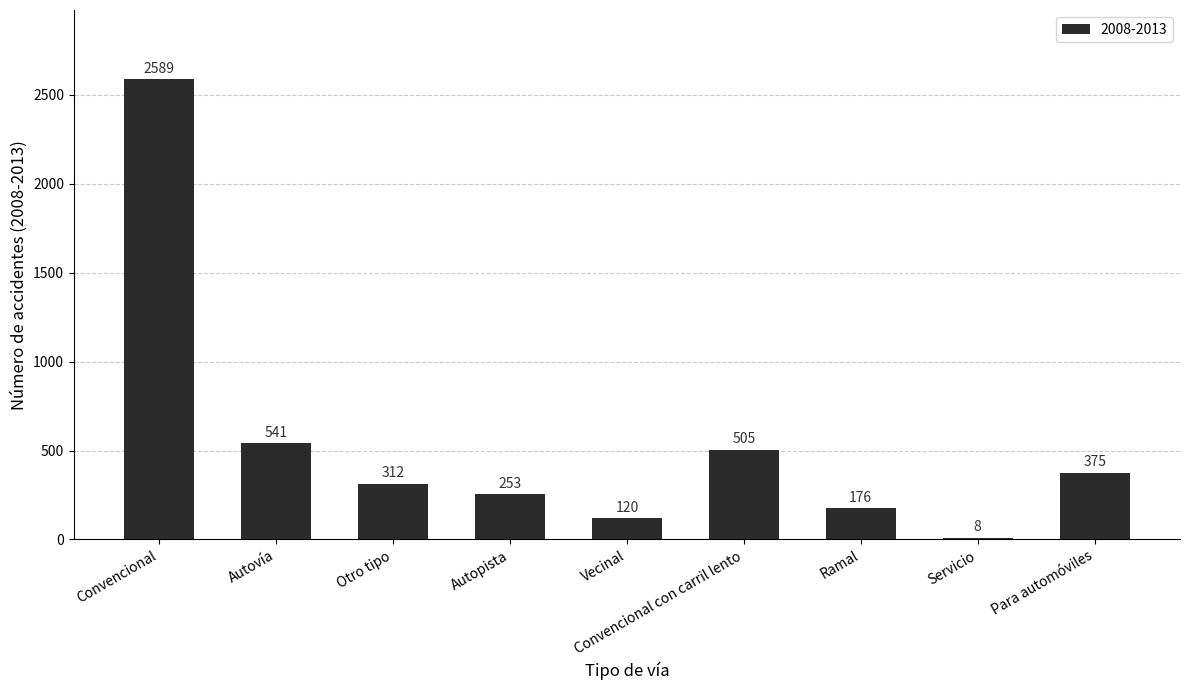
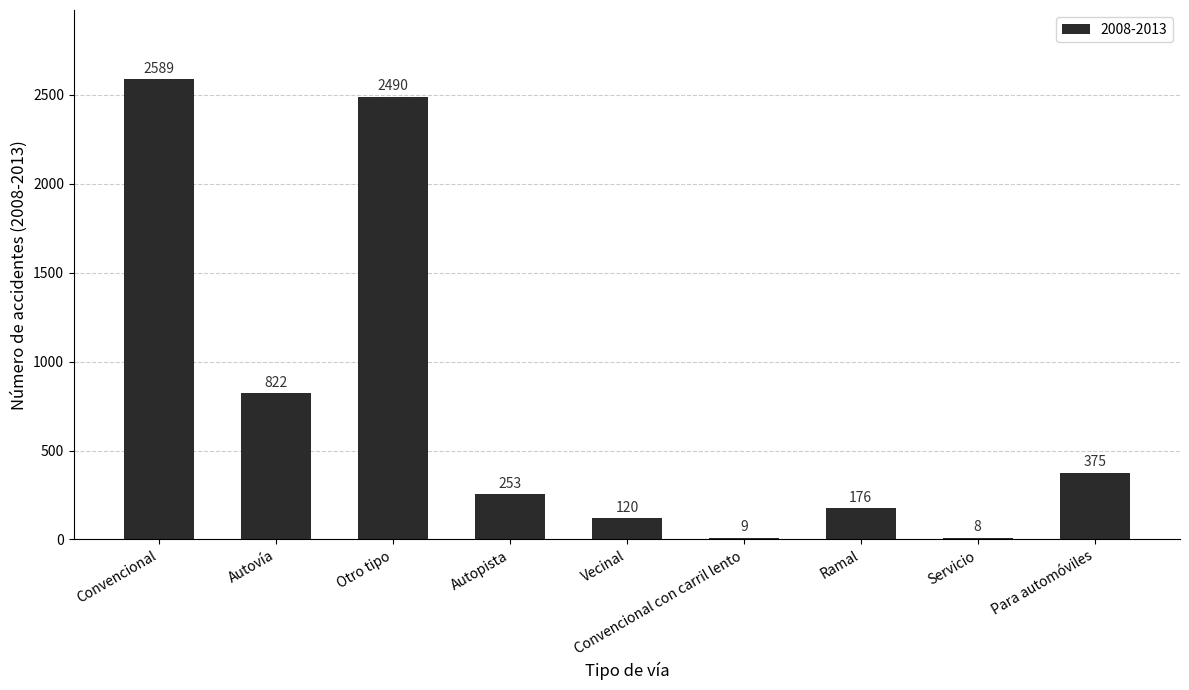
Autovía: 541 -> 822
Otro tipo: 312 -> 2490
Convencional con carril lento: 505 -> 9
